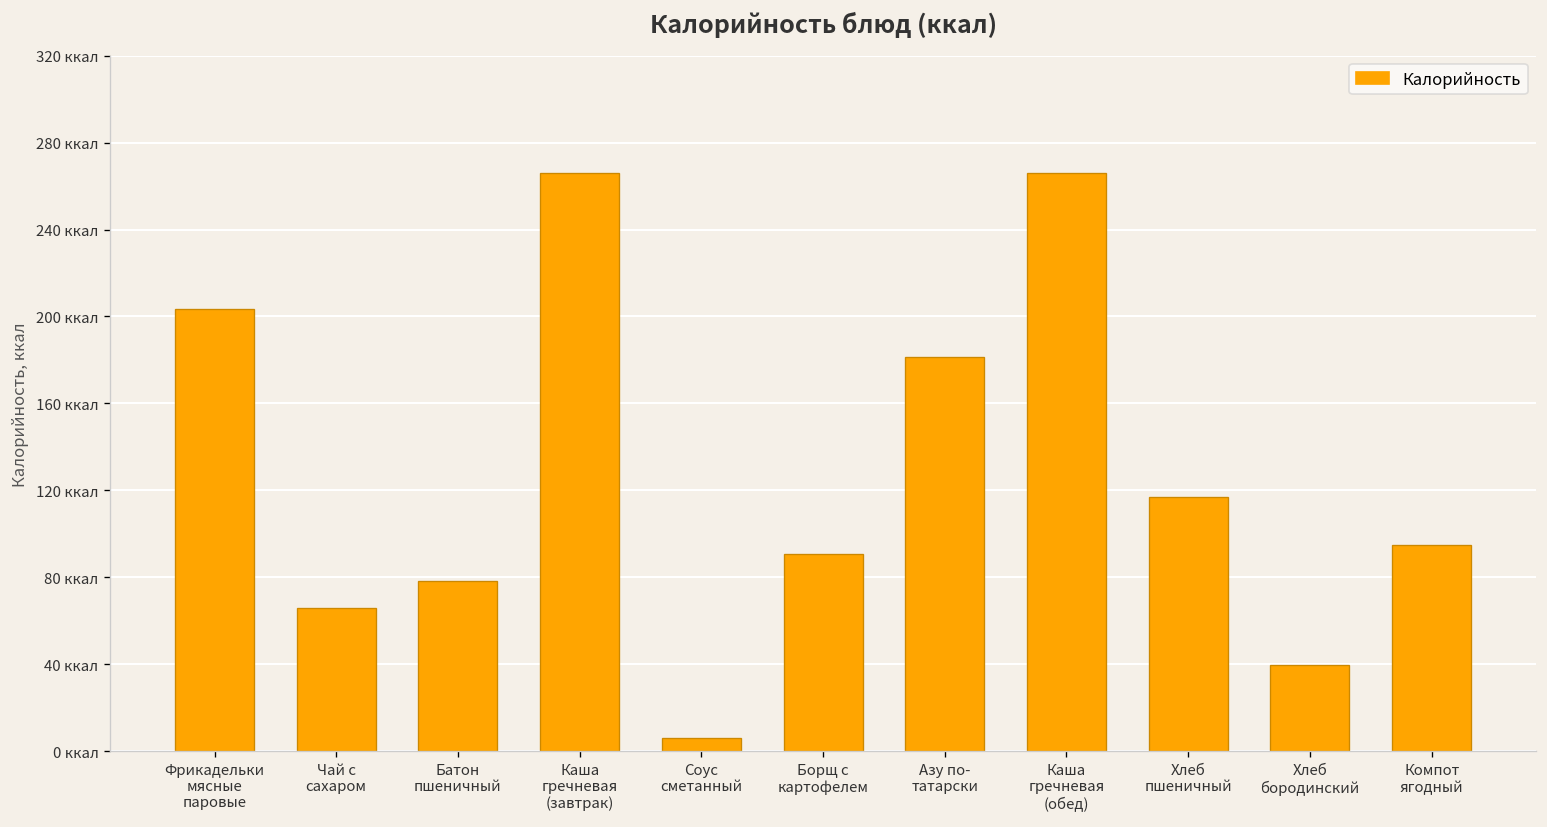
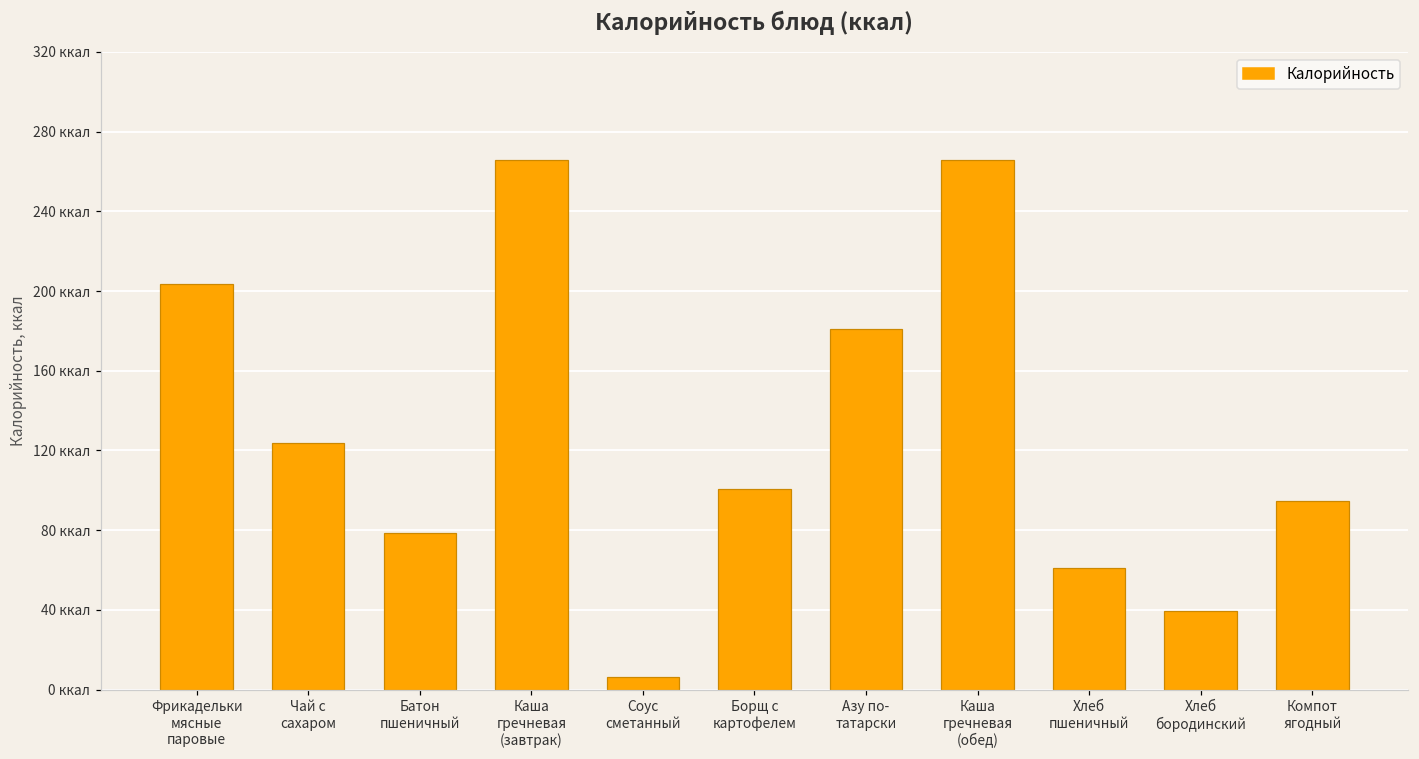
Чай с сахаром: 66 ккал -> 124 ккал
Борщ с картофелем: 91 ккал -> 101 ккал
Хлеб пшеничный: 117 ккал -> 61 ккал
